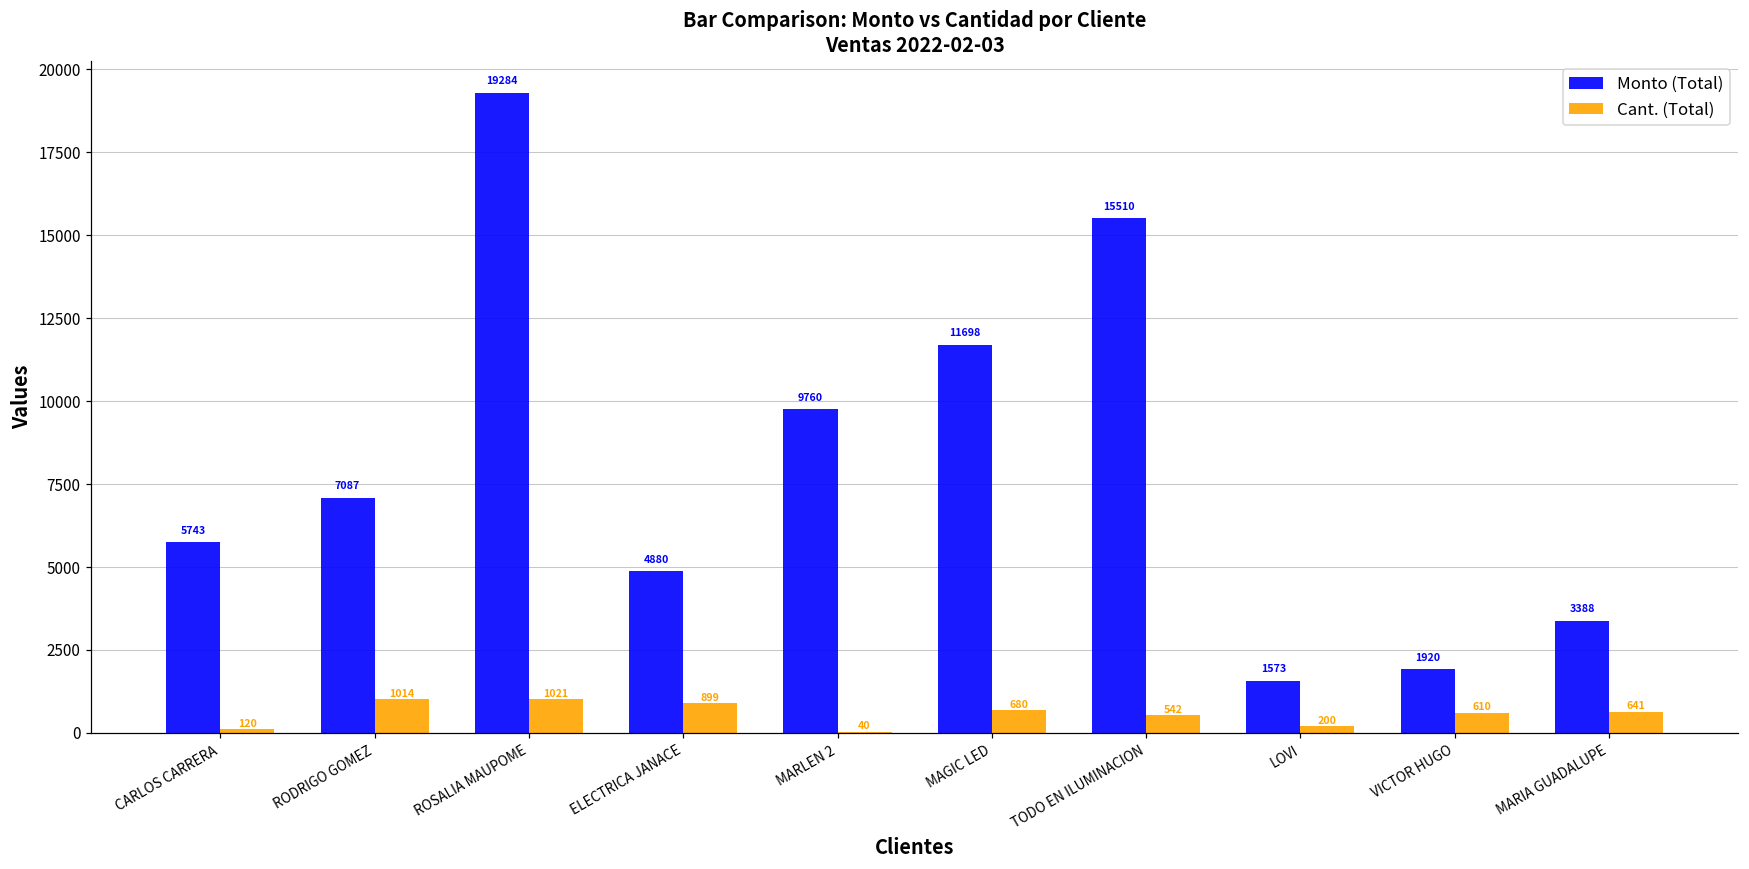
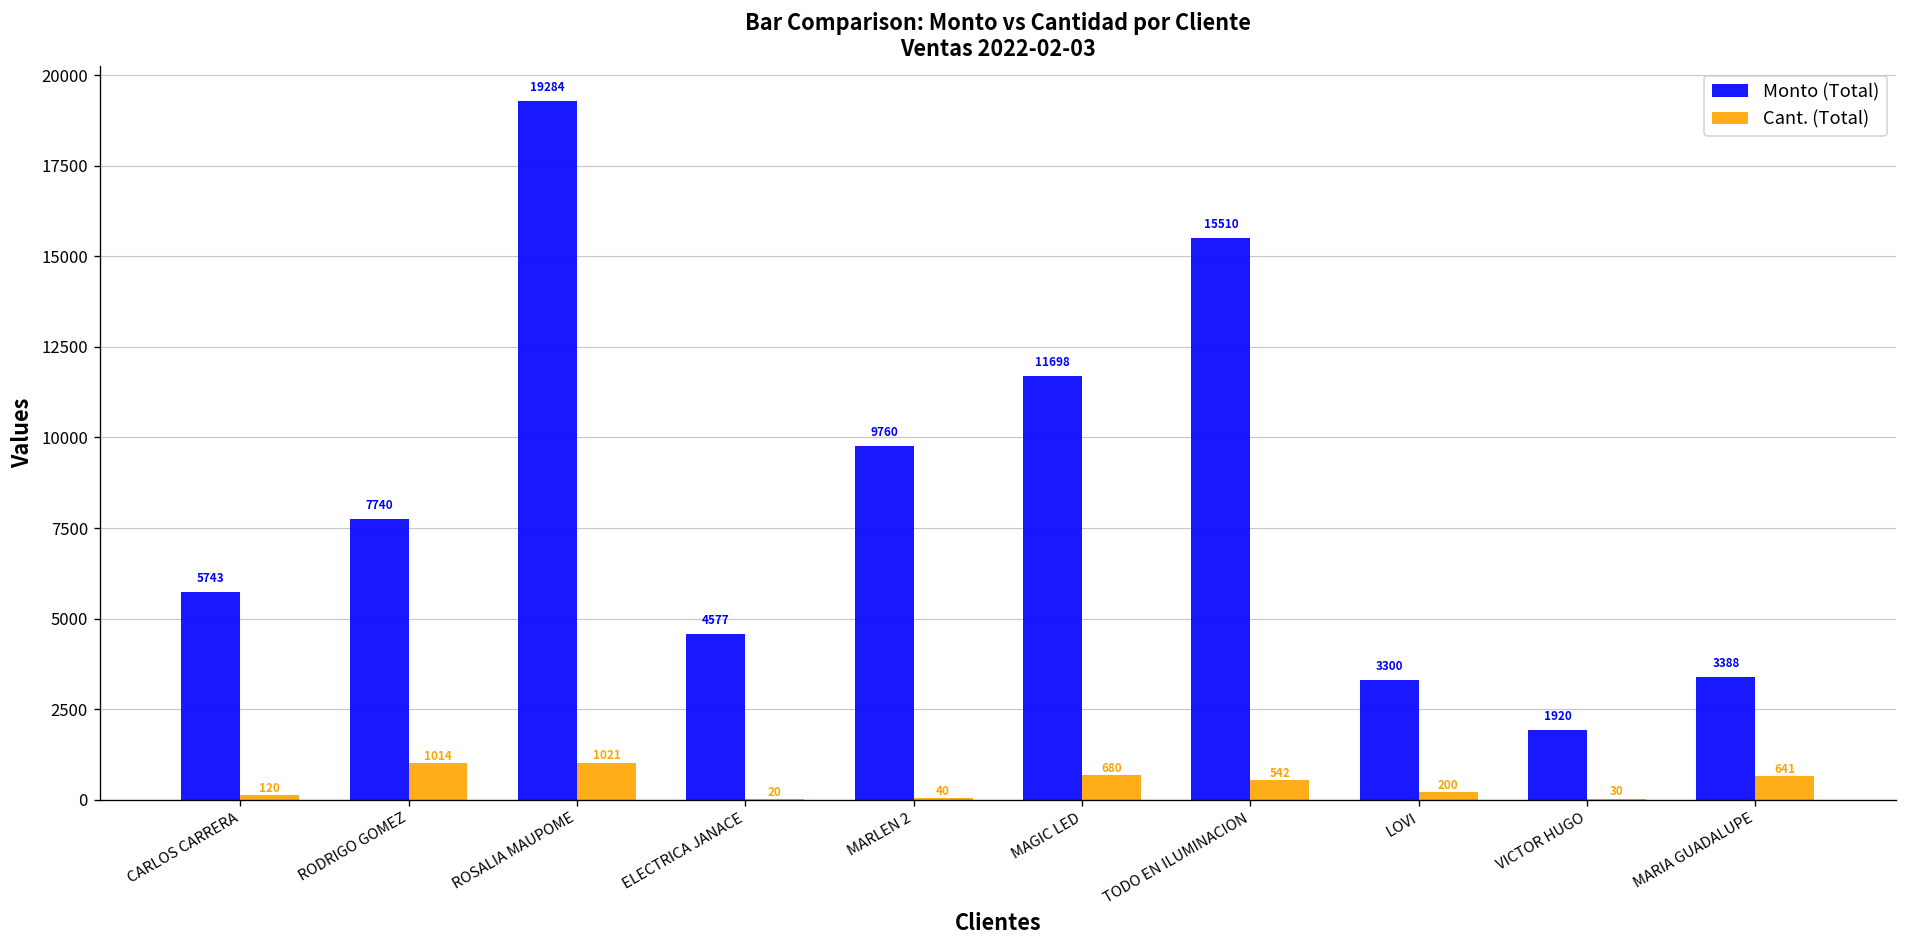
Monto (Total), RODRIGO GOMEZ: 7087 -> 7740
Monto (Total), ELECTRICA JANACE: 4880 -> 4577
Cant. (Total), ELECTRICA JANACE: 899 -> 20
Monto (Total), LOVI: 1573 -> 3300
Cant. (Total), VICTOR HUGO: 610 -> 30
